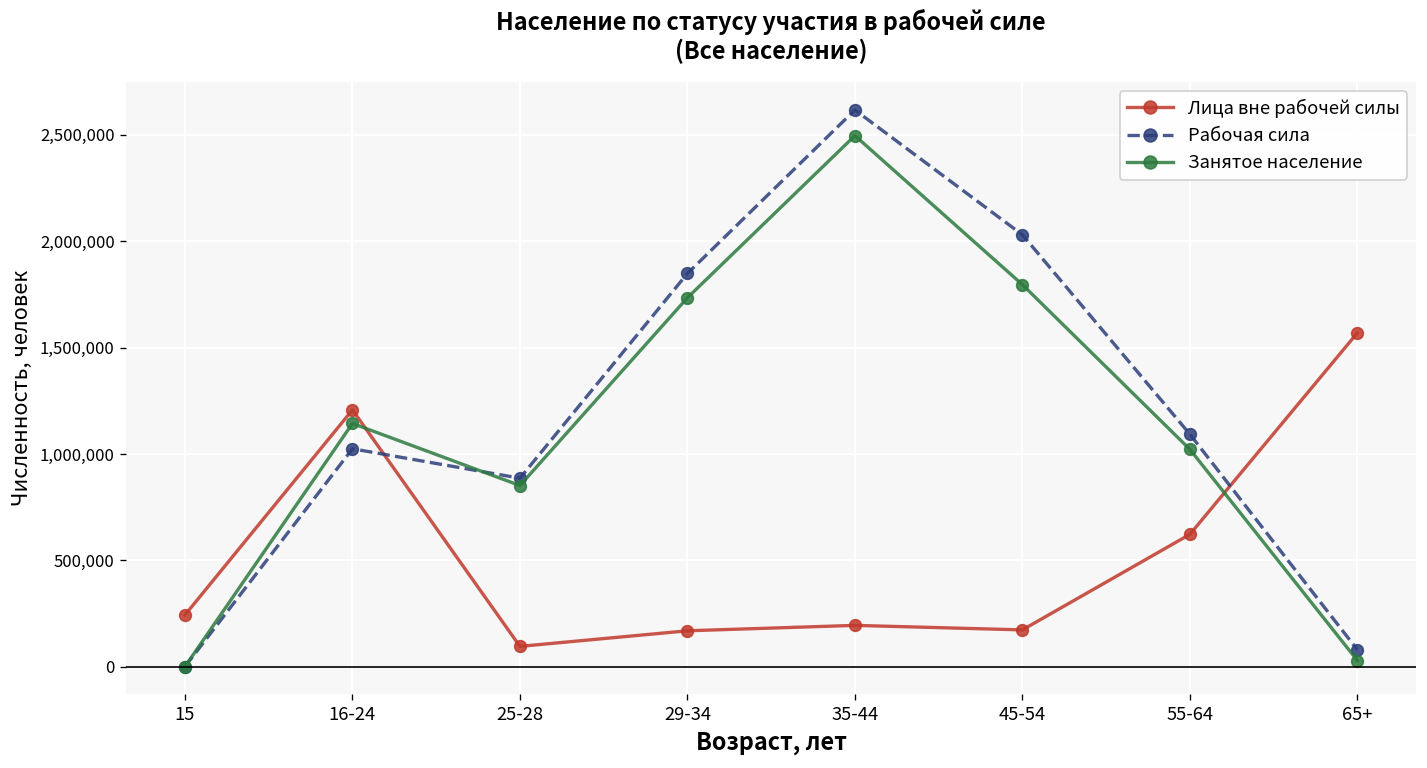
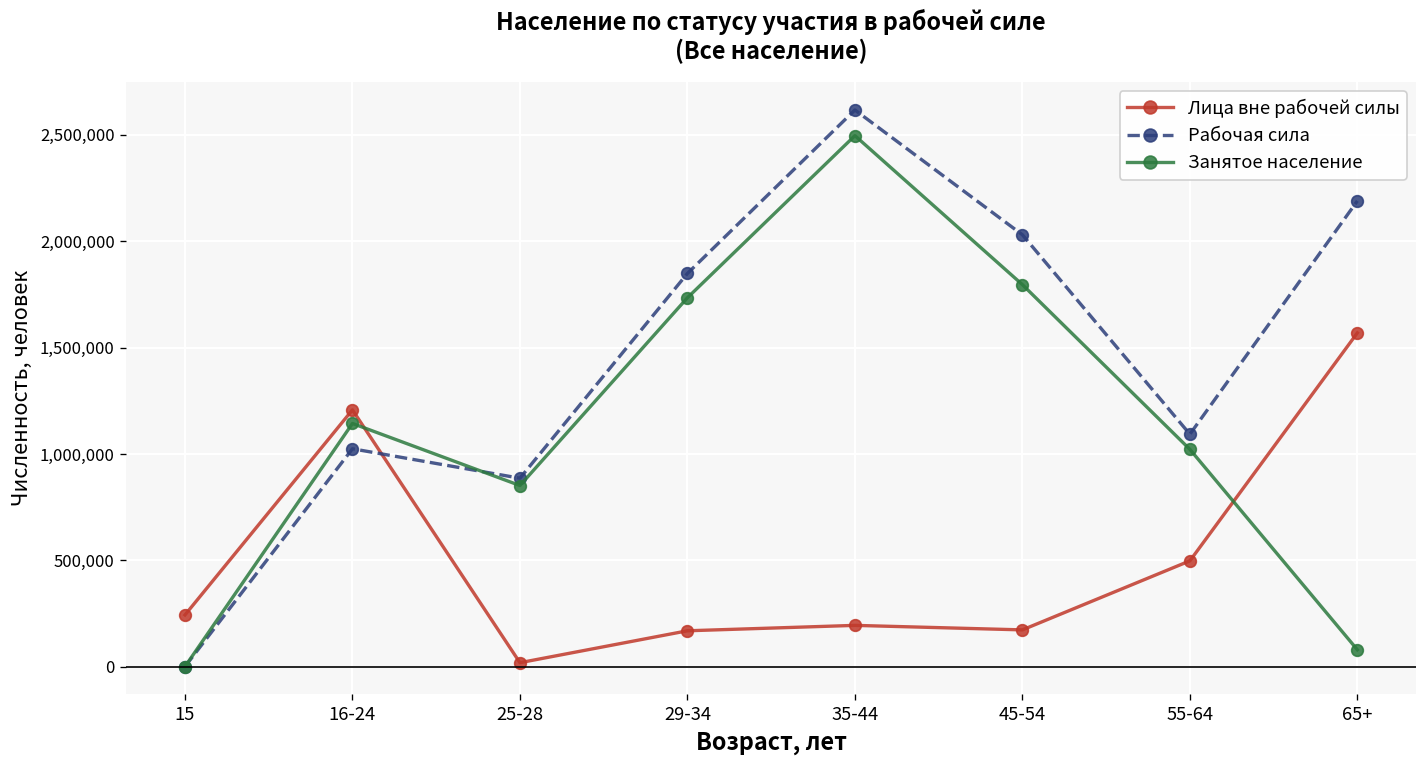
Лица вне рабочей силы, 25-28: 100,000 -> 20,000
Лица вне рабочей силы, 55-64: 620,000 -> 500,000
Рабочая сила, 65+: 80,000 -> 2,190,000
Занятое население, 65+: 30,000 -> 80,000
